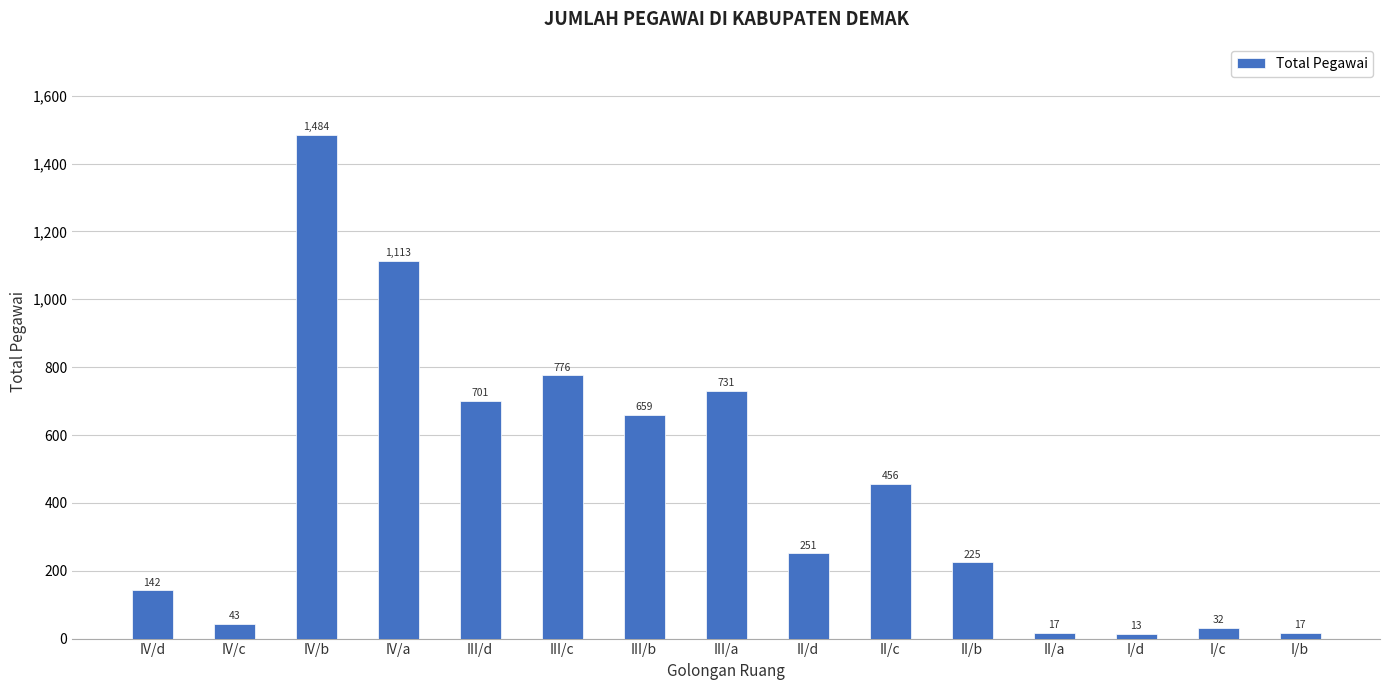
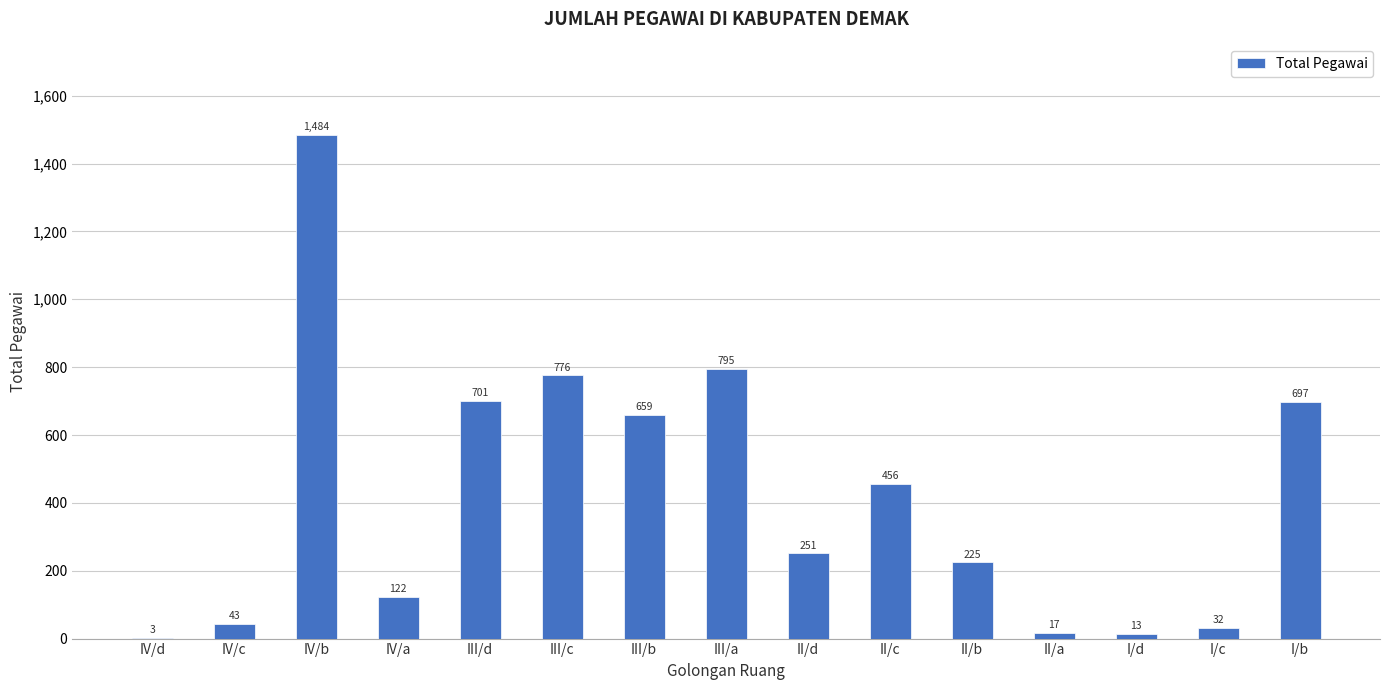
IV/d: 142 -> 3
IV/a: 1,113 -> 122
III/a: 731 -> 795
I/b: 17 -> 697
